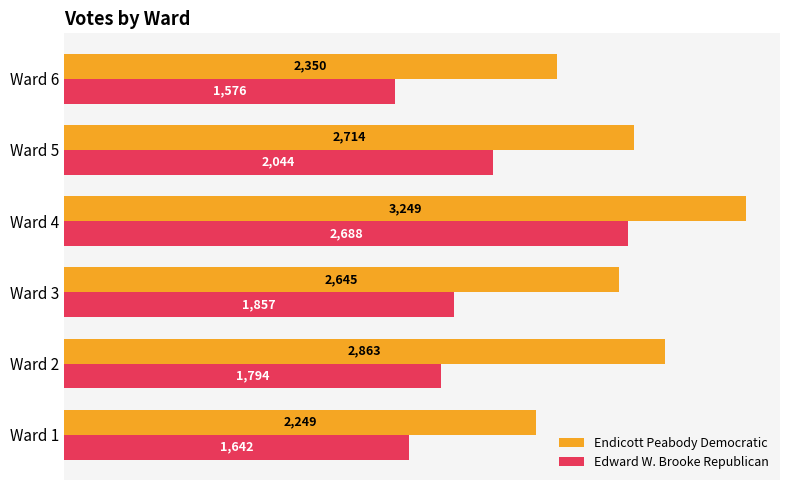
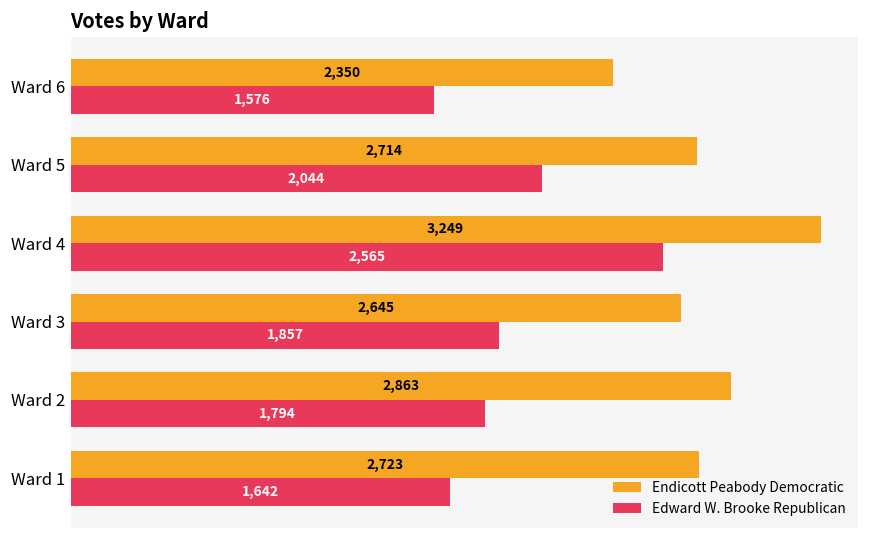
Edward W. Brooke Republican, Ward 4: 2,688 -> 2,565
Endicott Peabody Democratic, Ward 1: 2,249 -> 2,723
